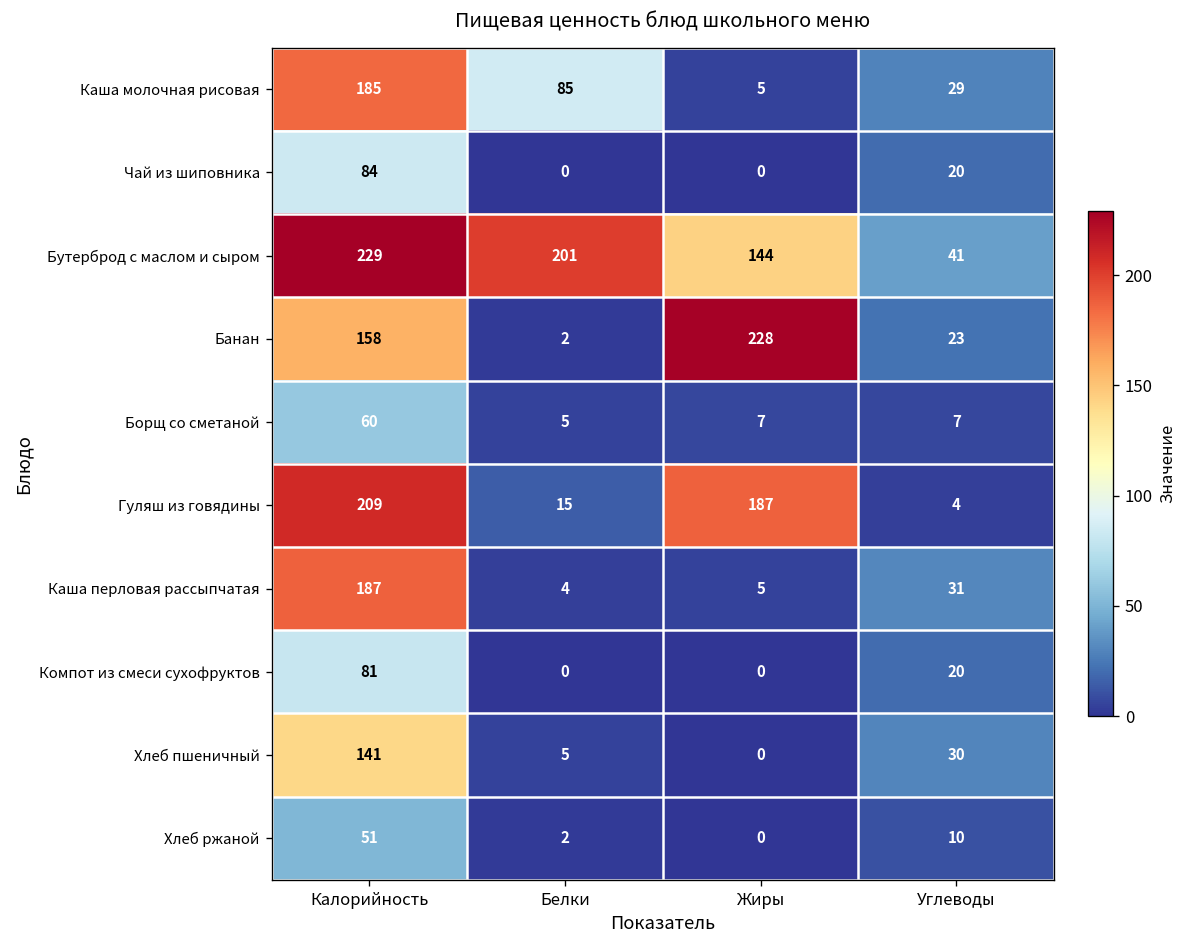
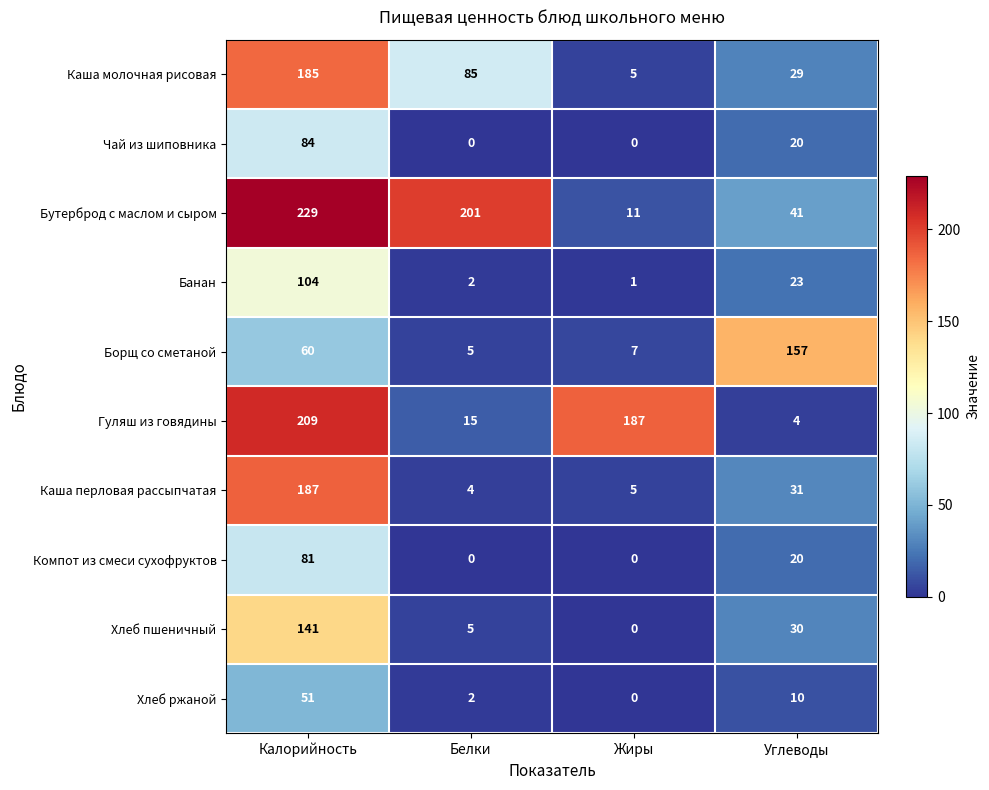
Бутерброд с маслом и сыром, Жиры: 144 -> 11
Банан, Калорийность: 158 -> 104
Банан, Жиры: 228 -> 1
Борщ со сметаной, Углеводы: 7 -> 157
